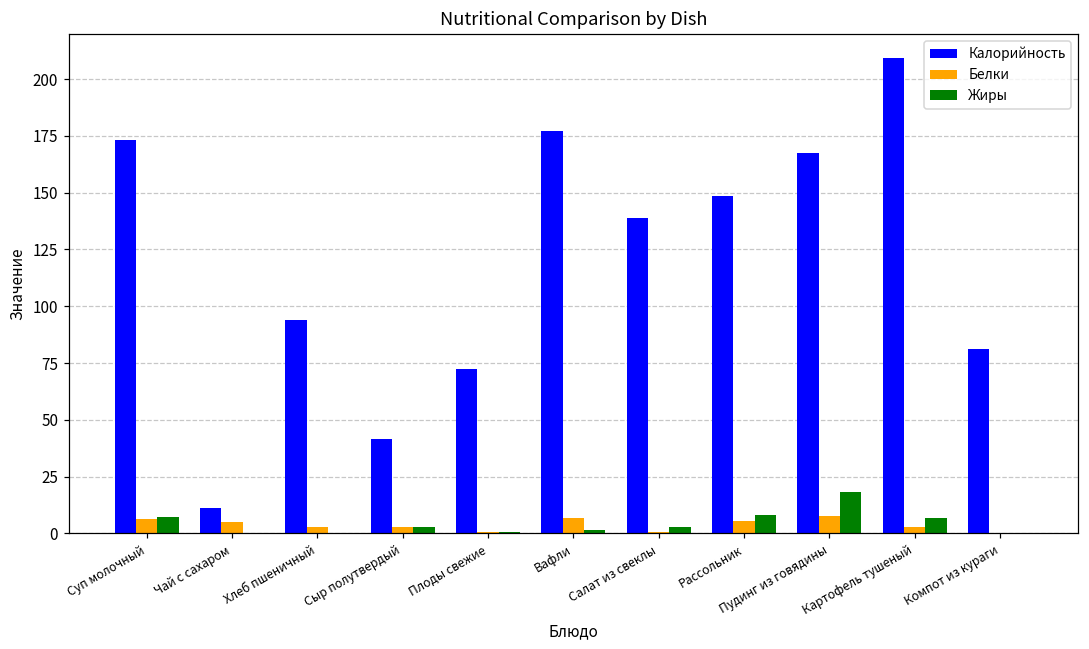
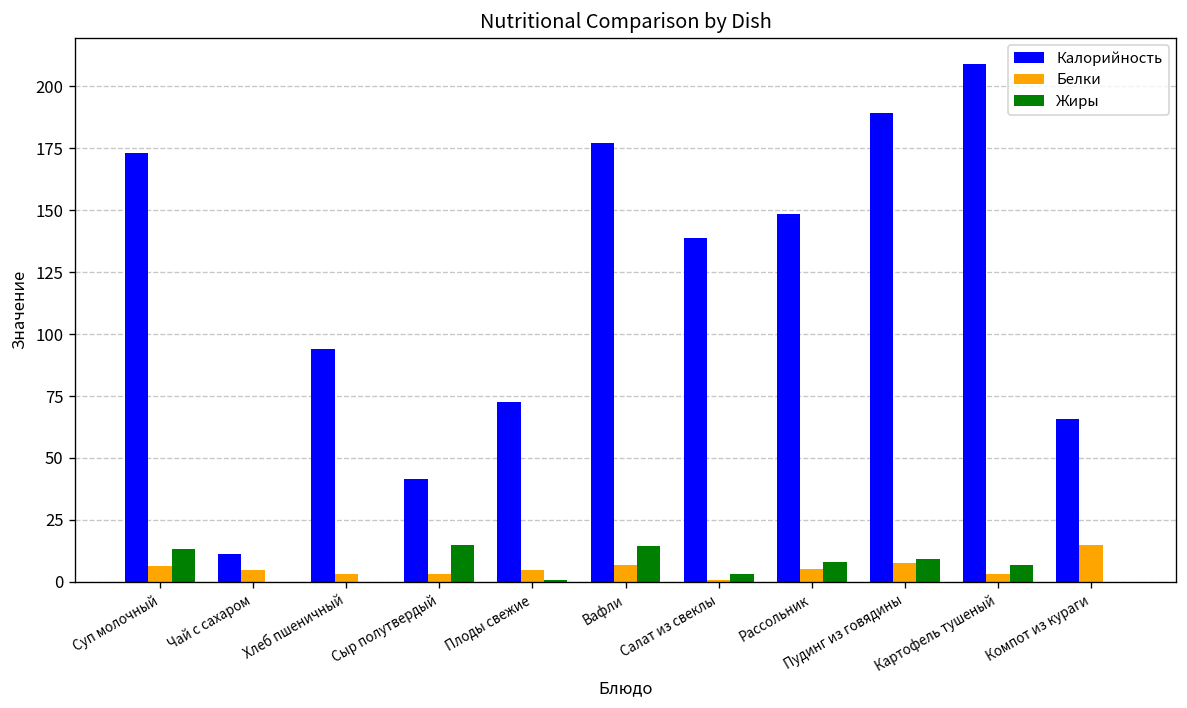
Жиры, Суп молочный: 7 -> 13
Жиры, Сыр полутвердый: 3 -> 15
Белки, Плоды свежие: 1 -> 5
Жиры, Вафли: 2 -> 15
Калорийность, Пудинг из говядины: 168 -> 189
Жиры, Пудинг из говядины: 18 -> 9
Калорийность, Компот из кураги: 81 -> 66
Белки, Компот из кураги: 0 -> 15
